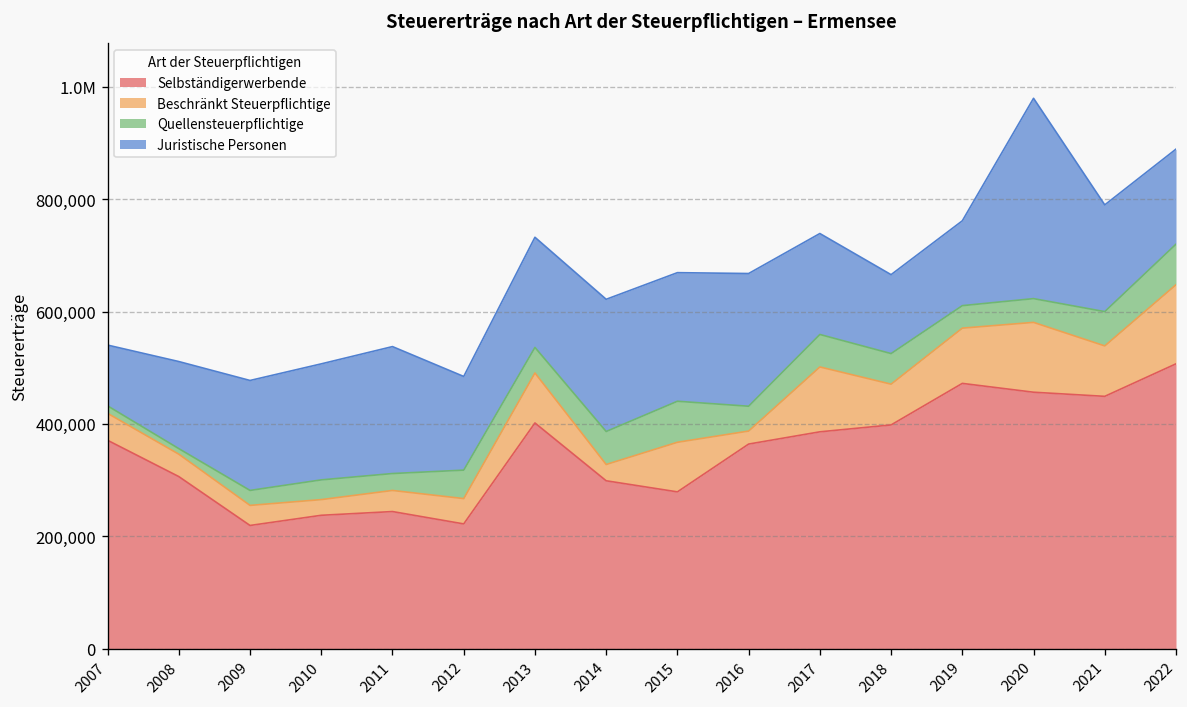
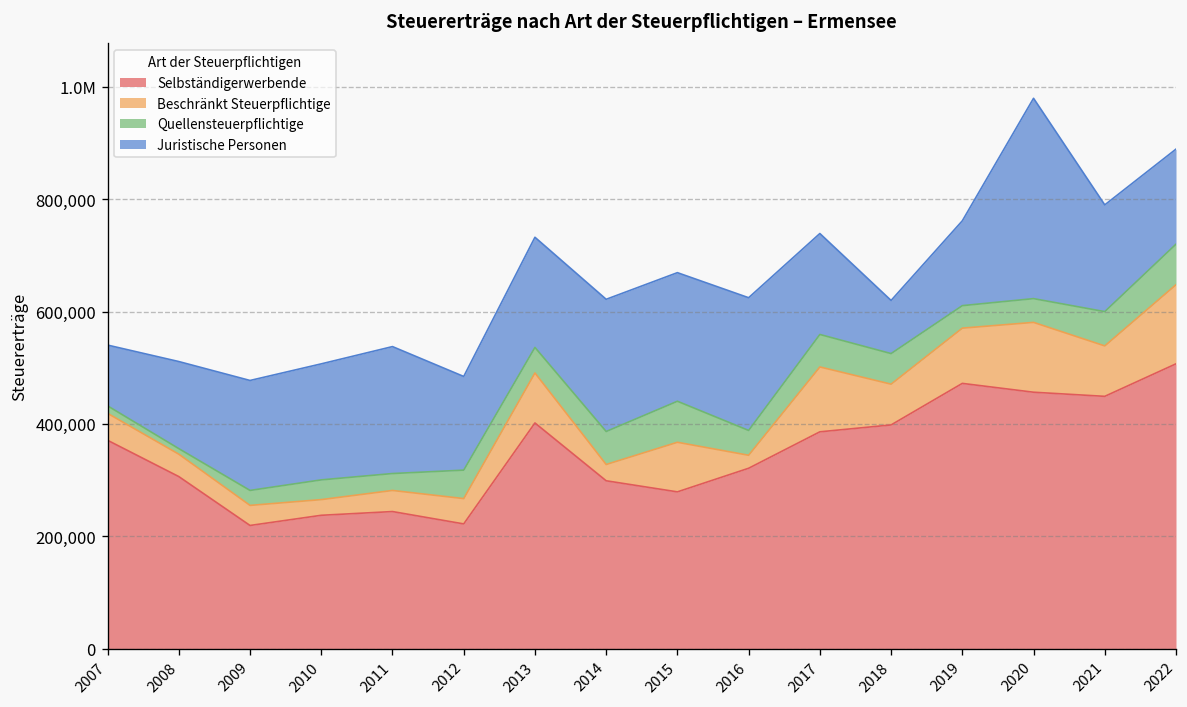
Selbständigerwerbende, 2016: 360,000 -> 320,000
Juristische Personen, 2018: 140,000 -> 90,000
